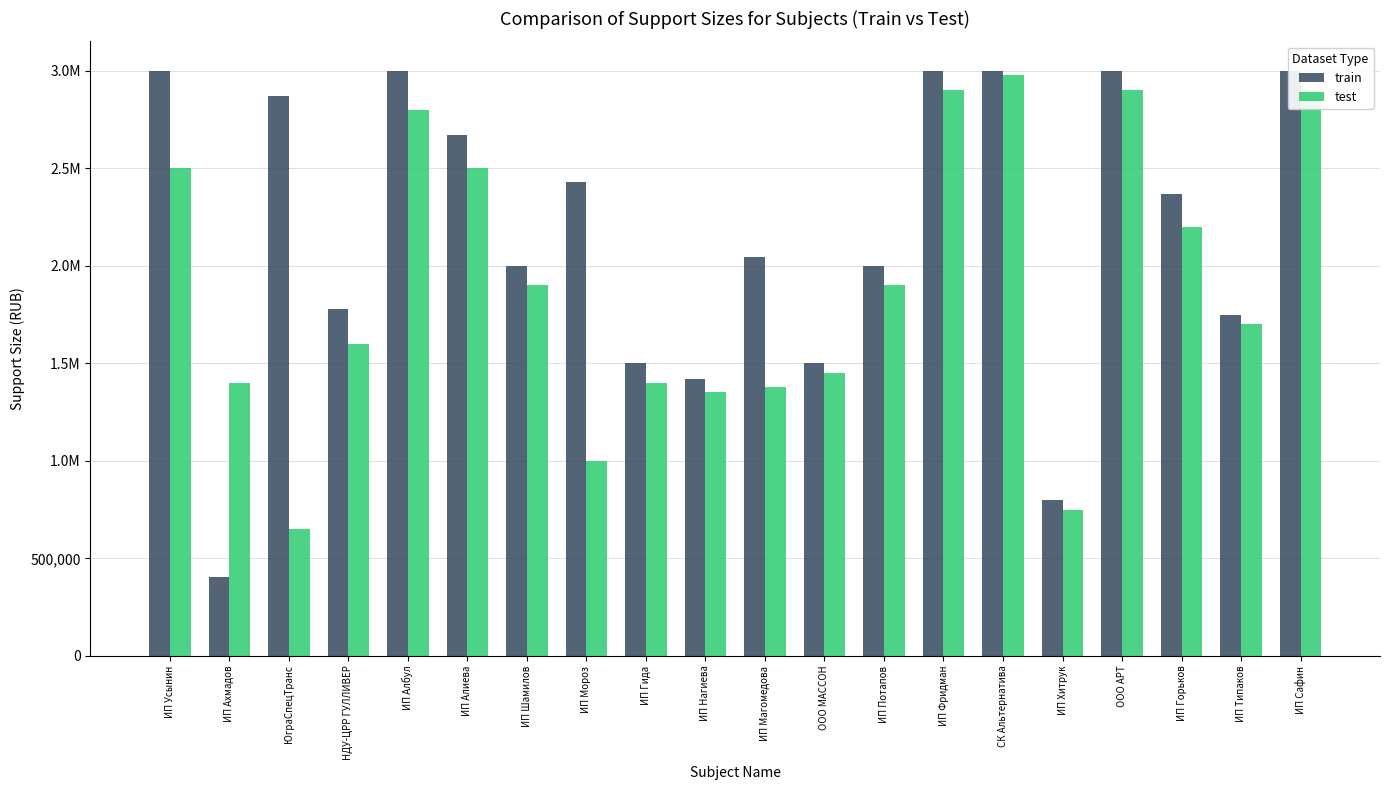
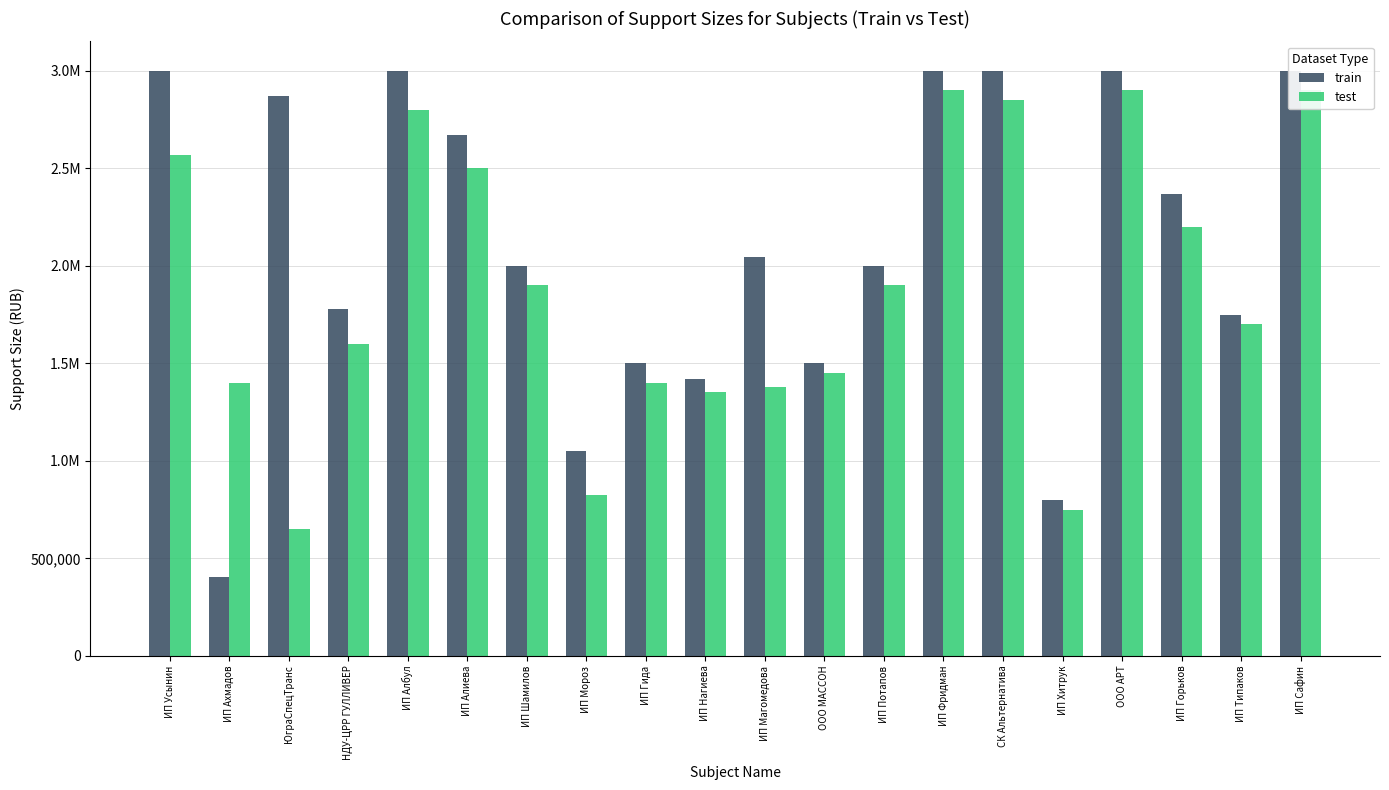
test, ИП Усынин: 2,500,000 -> 2,570,000
train, ИП Мороз: 2,430,000 -> 1,050,000
test, ИП Мороз: 1,000,000 -> 830,000
test, СК Альтернатива: 2,980,000 -> 2,850,000
